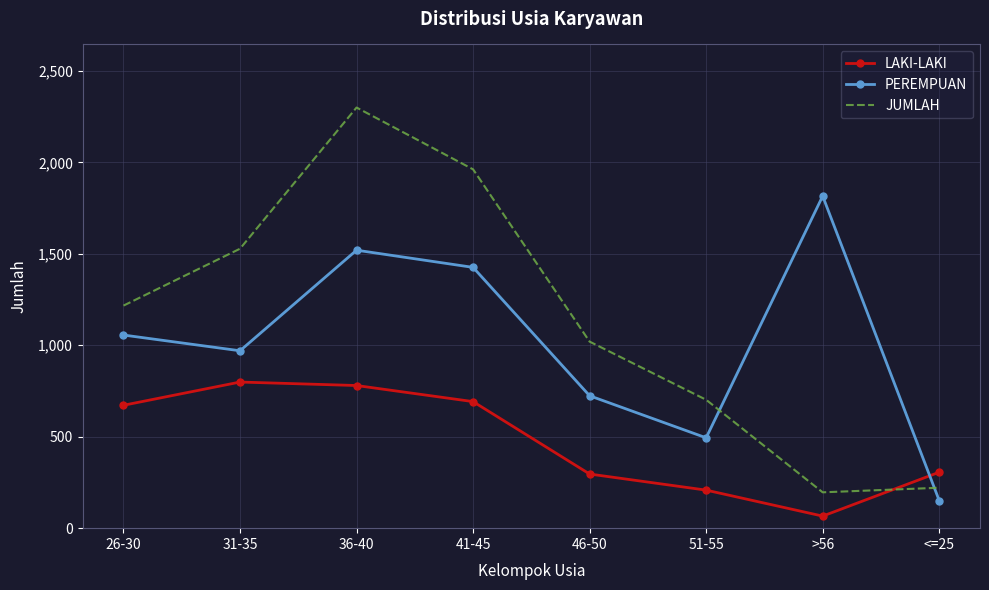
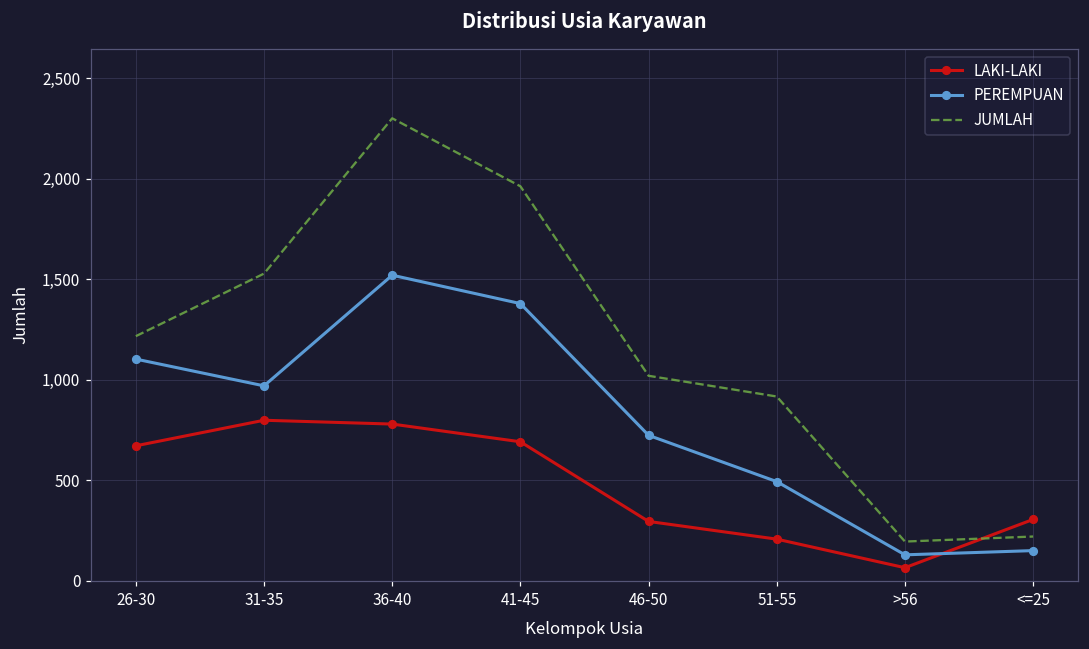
PEREMPUAN, 26-30: 1,060 -> 1,100
PEREMPUAN, 41-45: 1,430 -> 1,380
JUMLAH, 51-55: 700 -> 920
PEREMPUAN, >56: 1,820 -> 130
